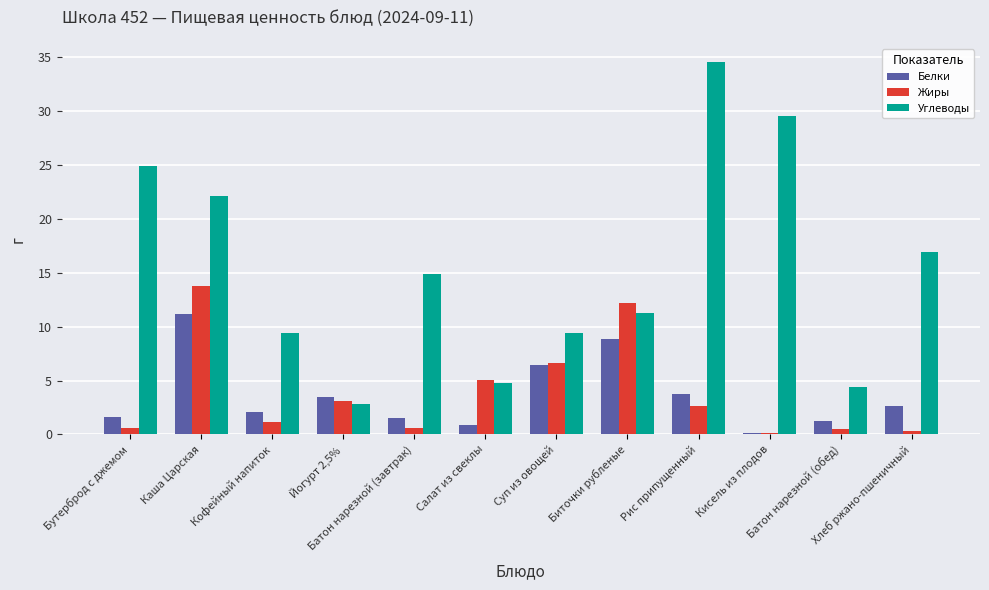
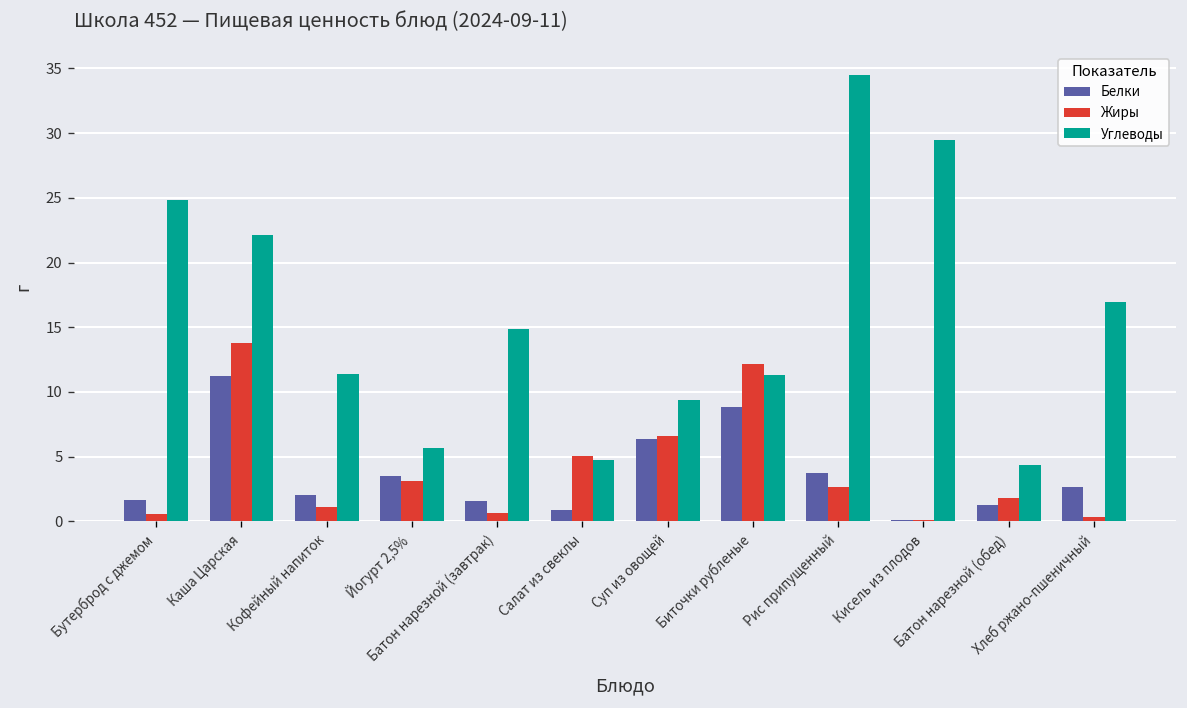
Углеводы, Кофейный напиток: 9.4 -> 11.4
Углеводы, Йогурт 2,5%: 2.8 -> 5.6
Жиры, Батон нарезной (обед): 0.5 -> 1.8
